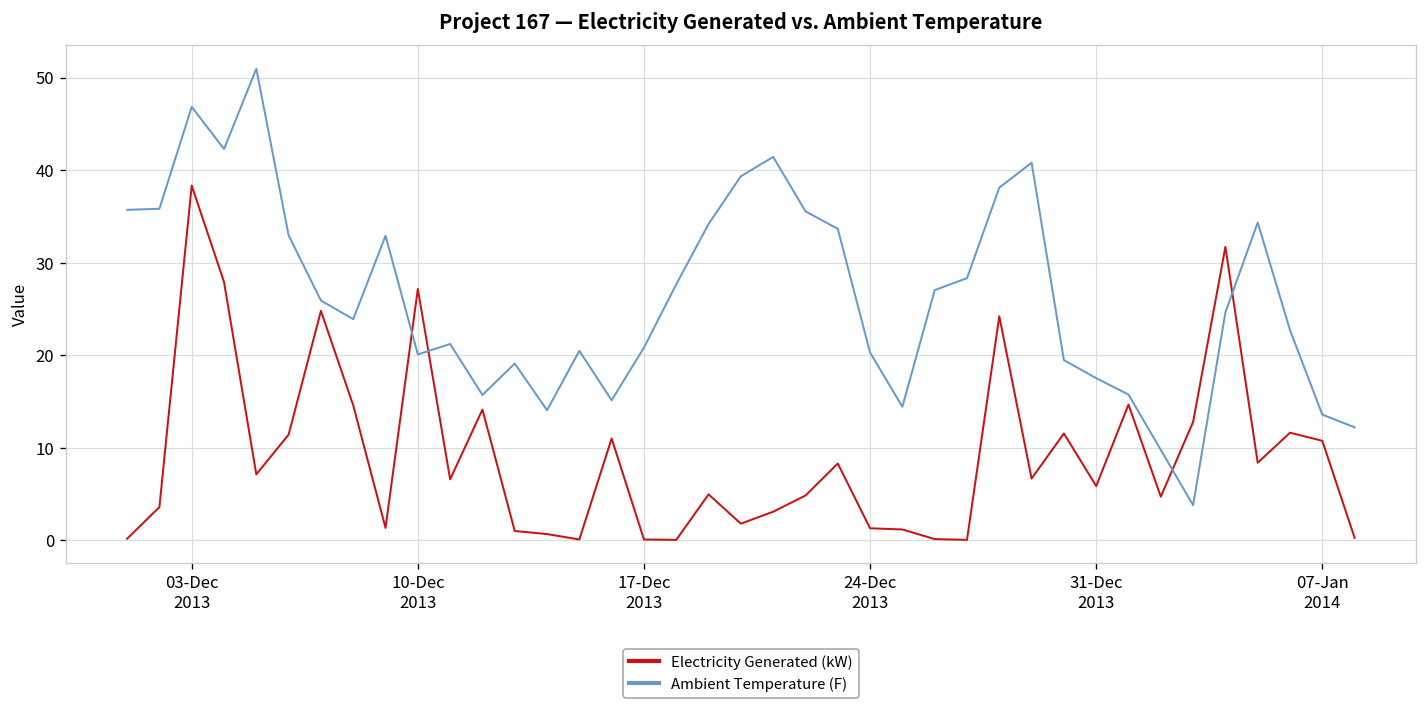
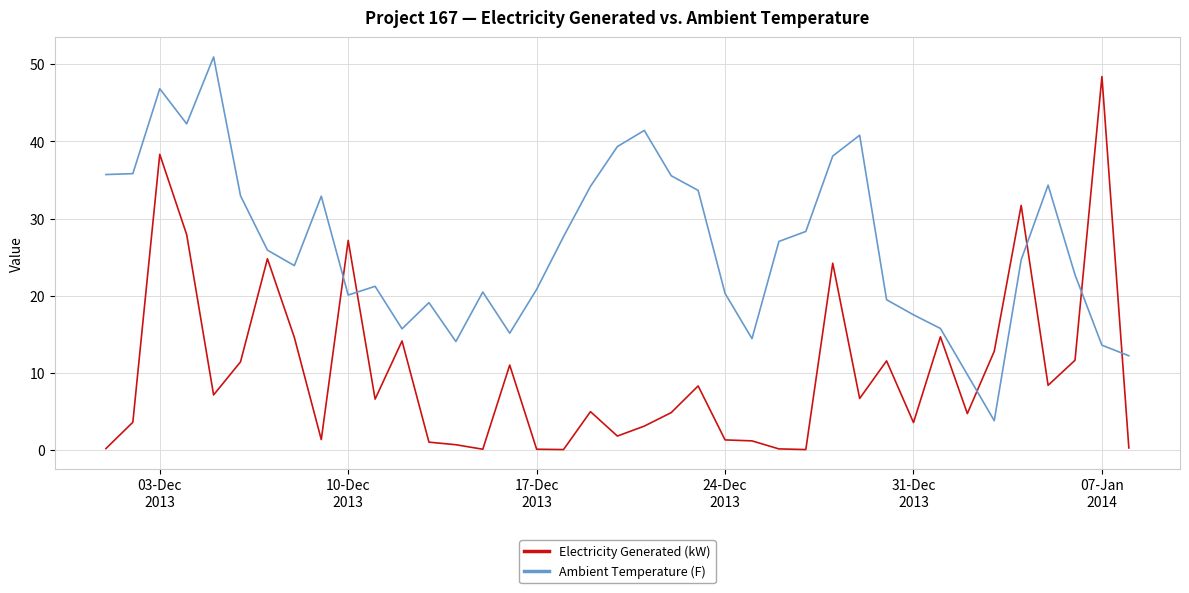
Electricity Generated (kW), 31-Dec 2013: 6 -> 4
Electricity Generated (kW), 07-Jan 2014: 11 -> 48
